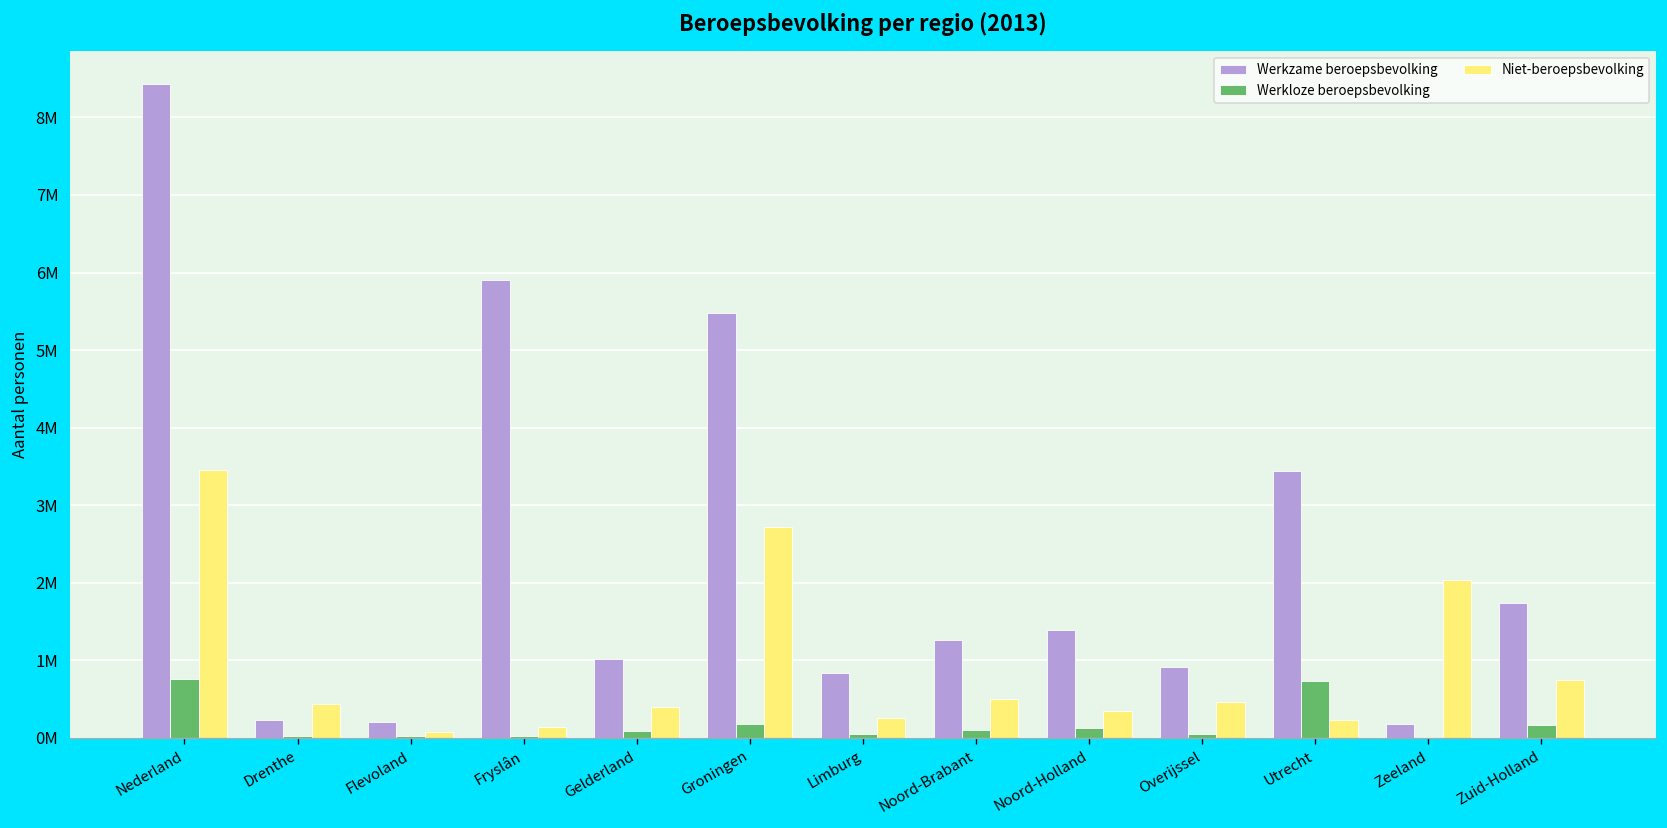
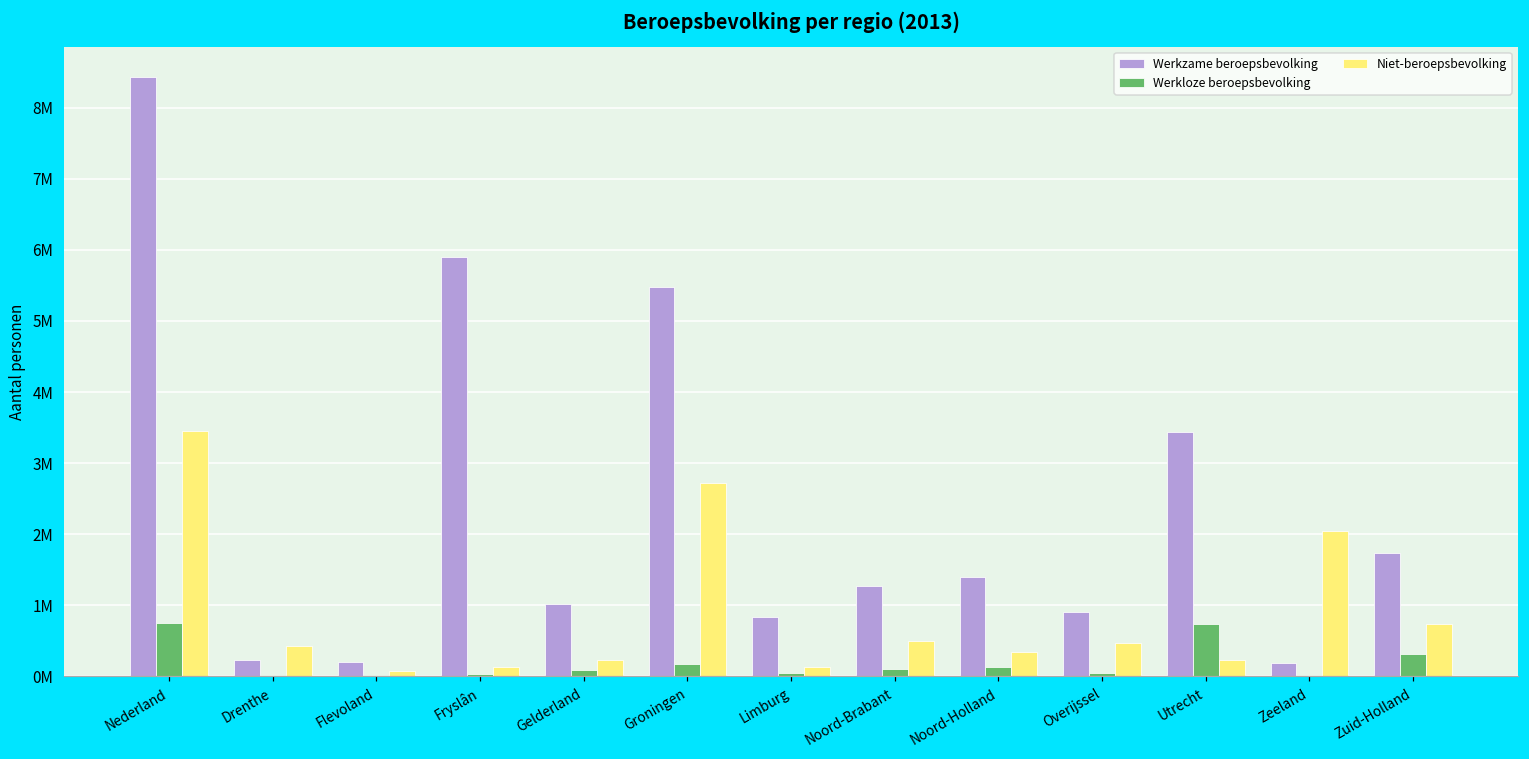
Niet-beroepsbevolking, Gelderland: 400000 -> 200000
Niet-beroepsbevolking, Limburg: 300000 -> 100000
Werkloze beroepsbevolking, Zuid-Holland: 200000 -> 300000
